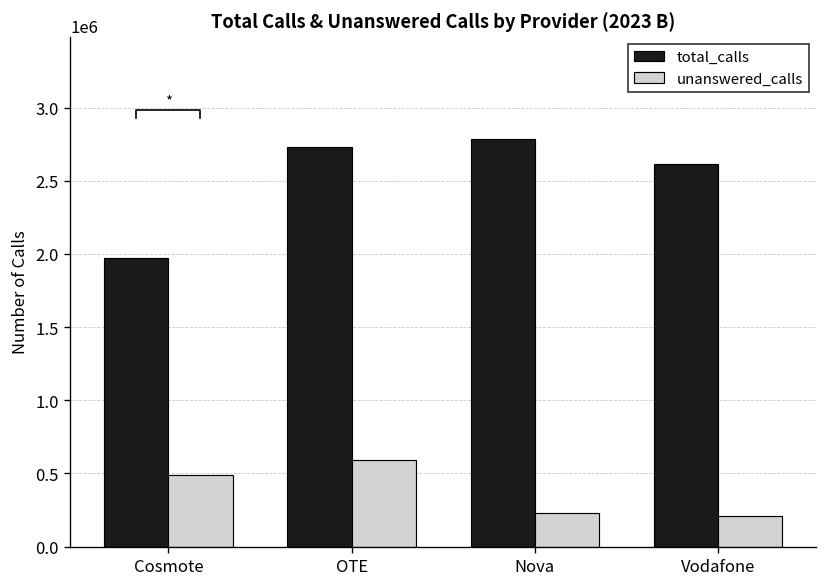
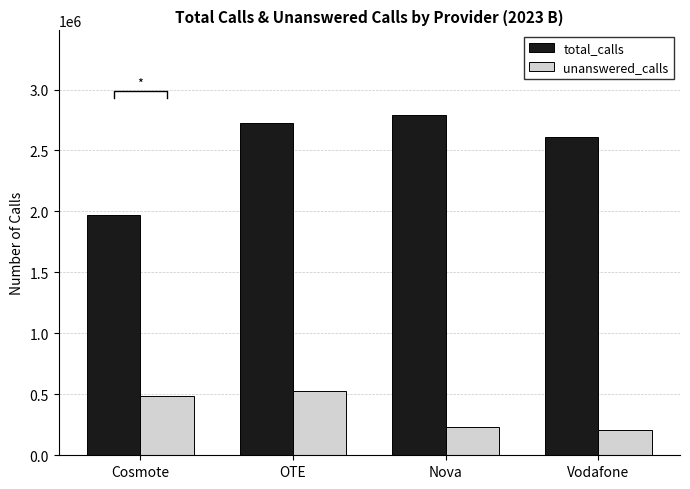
unanswered_calls, OTE: 590000 -> 530000
